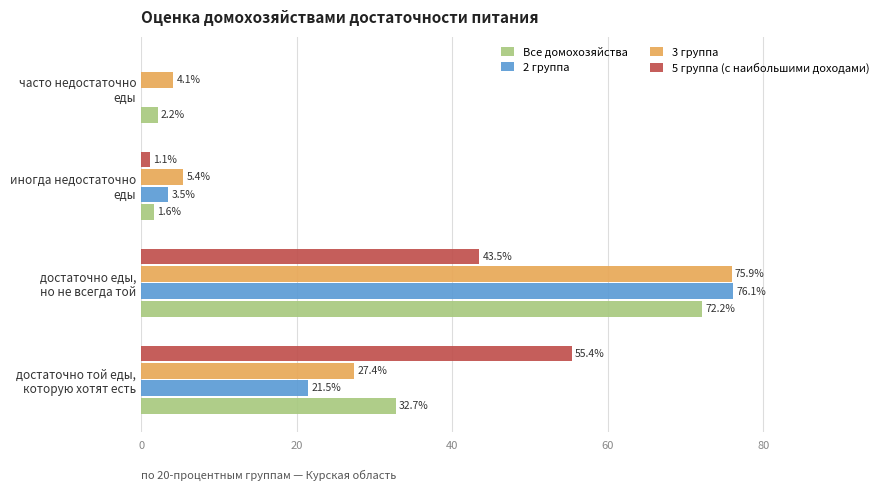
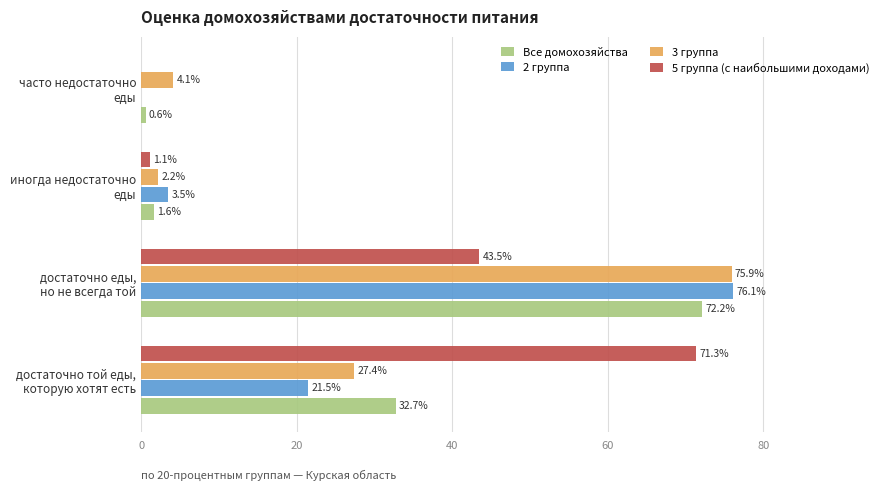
Все домохозяйства, часто недостаточно еды: 2.2% -> 0.6%
3 группа, иногда недостаточно еды: 5.4% -> 2.2%
5 группа (с наибольшими доходами), достаточно той еды, которую хотят есть: 55.4% -> 71.3%
